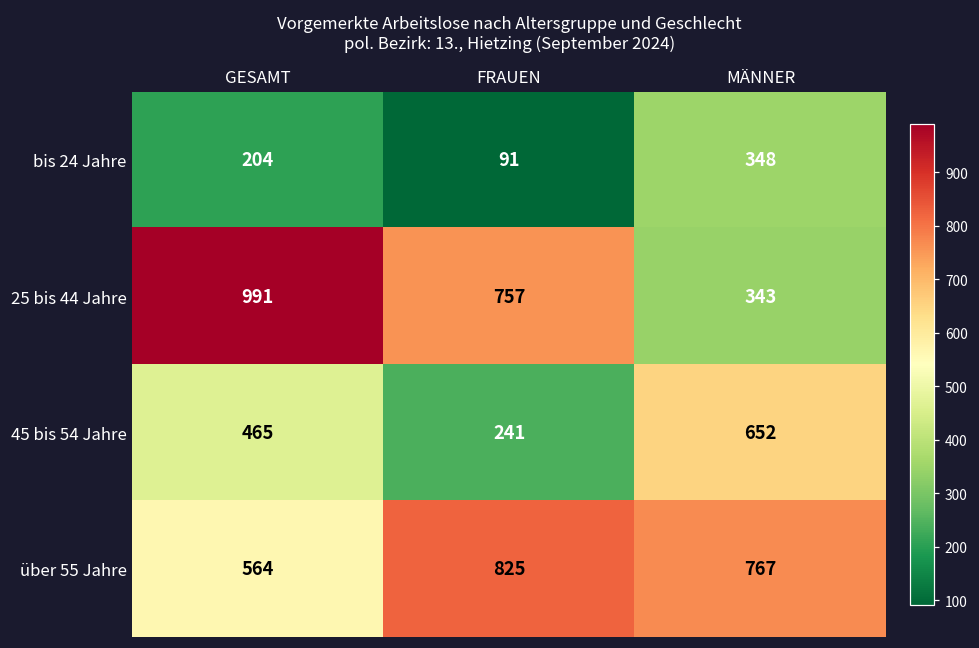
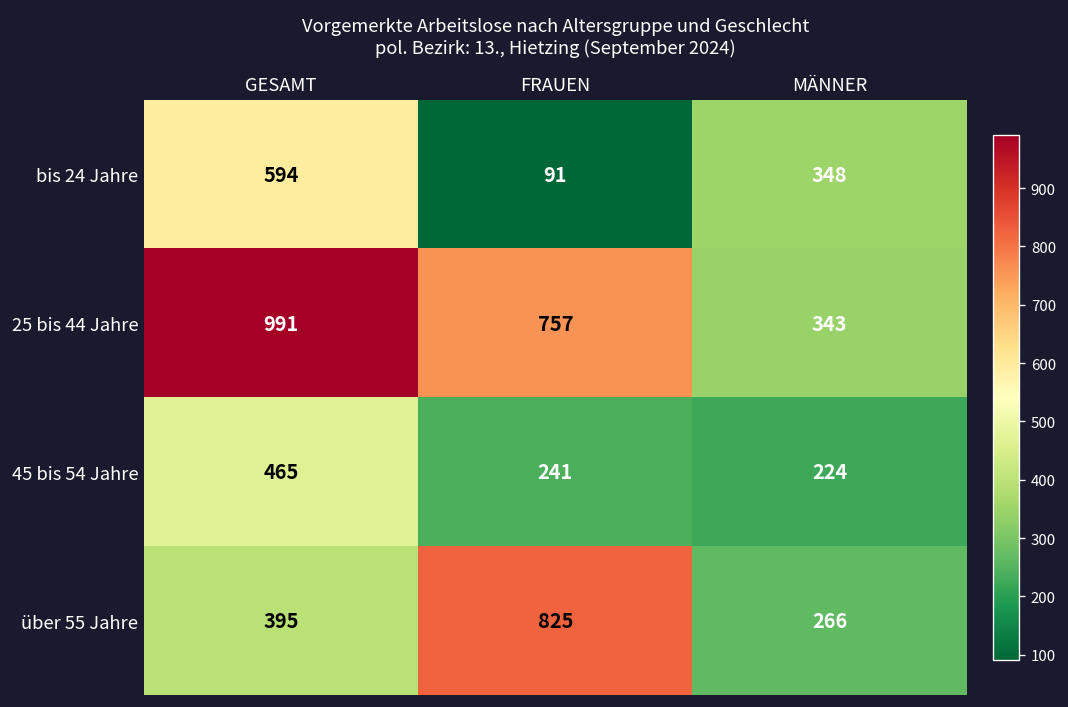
bis 24 Jahre, GESAMT: 204 -> 594
45 bis 54 Jahre, MÄNNER: 652 -> 224
über 55 Jahre, GESAMT: 564 -> 395
über 55 Jahre, MÄNNER: 767 -> 266
